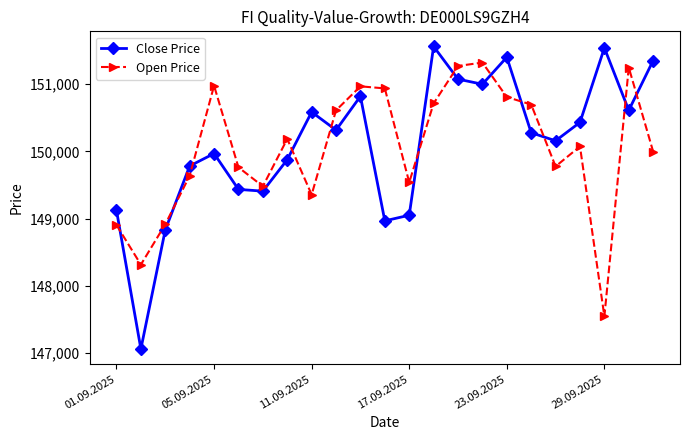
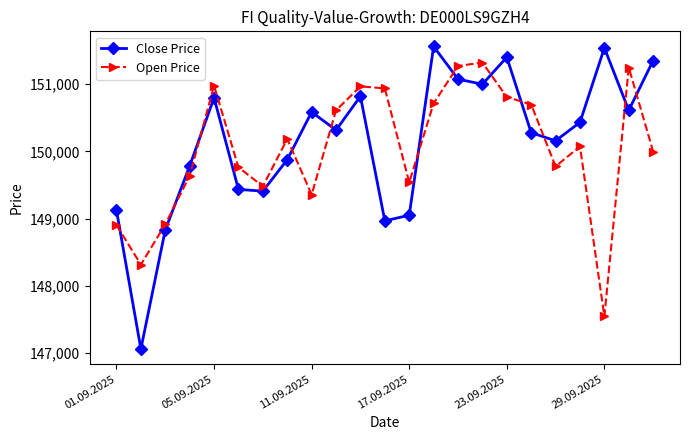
Close Price, 05.09.2025: 150,000 -> 150,800
